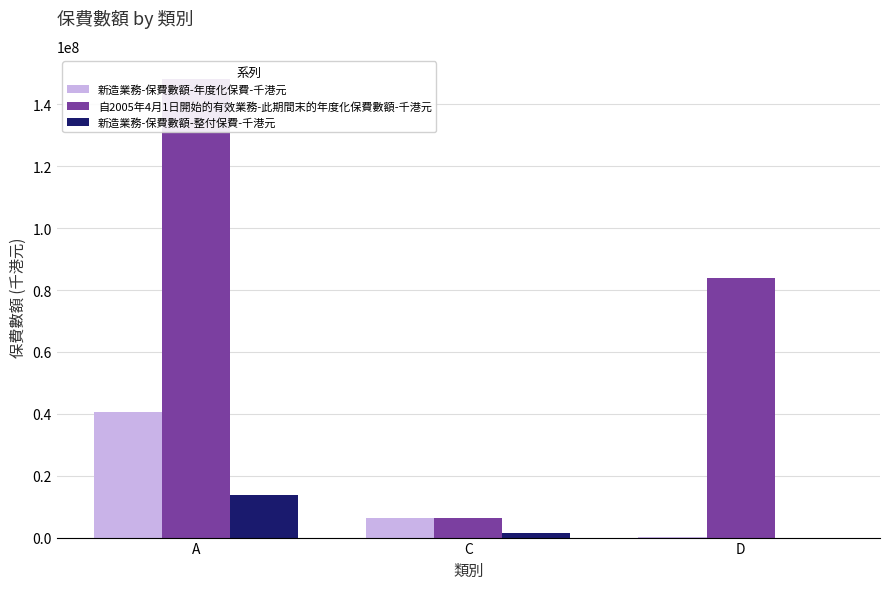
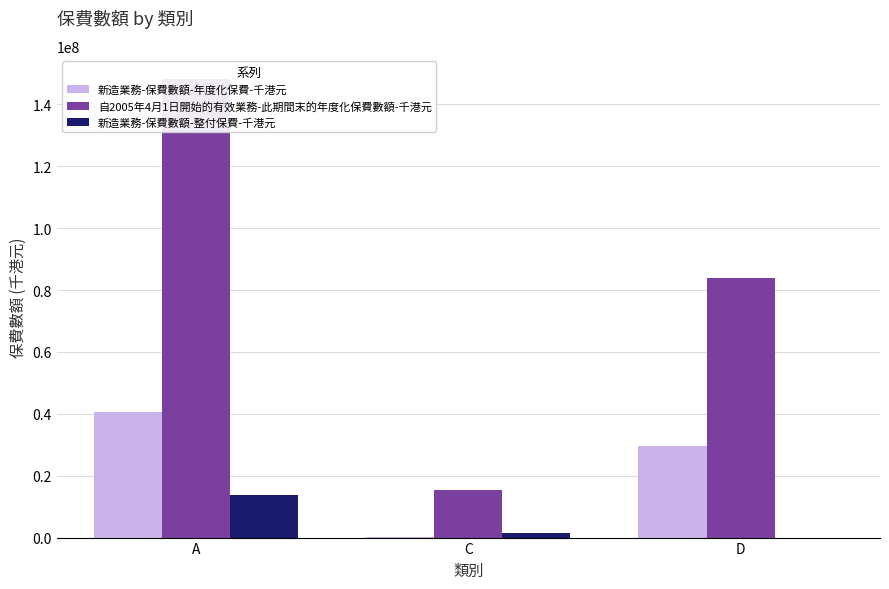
新造業務-保費數額-年度化保費-千港元, C: 6000000 -> 0
自2005年4月1日開始的有效業務-此期間末的年度化保費數額-千港元, C: 6000000 -> 16000000
新造業務-保費數額-年度化保費-千港元, D: 0 -> 30000000
